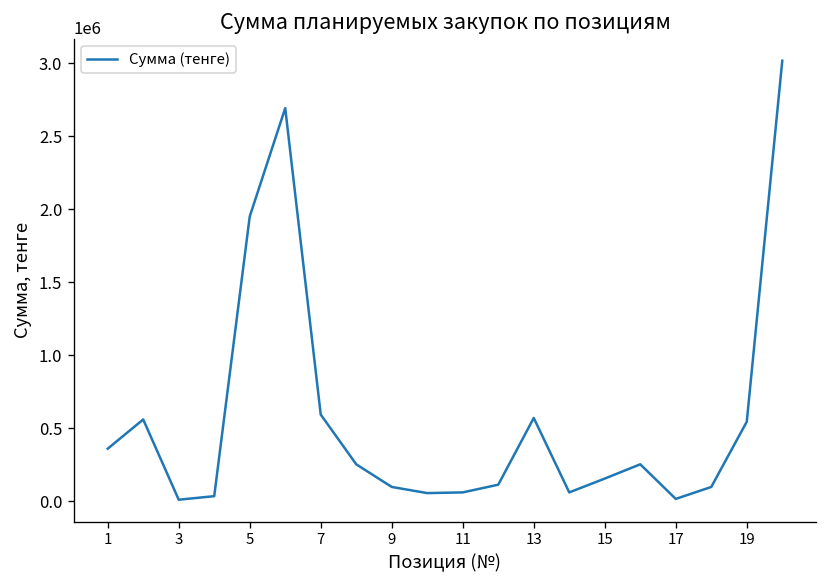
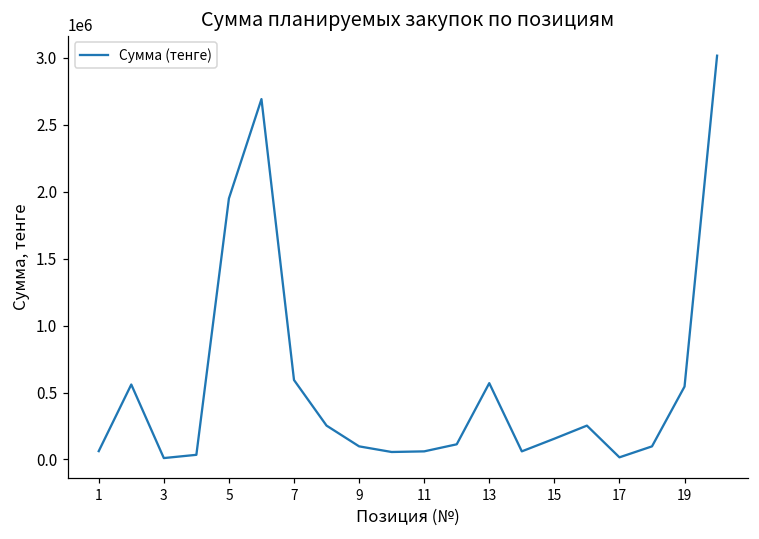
1: 360000 -> 60000
